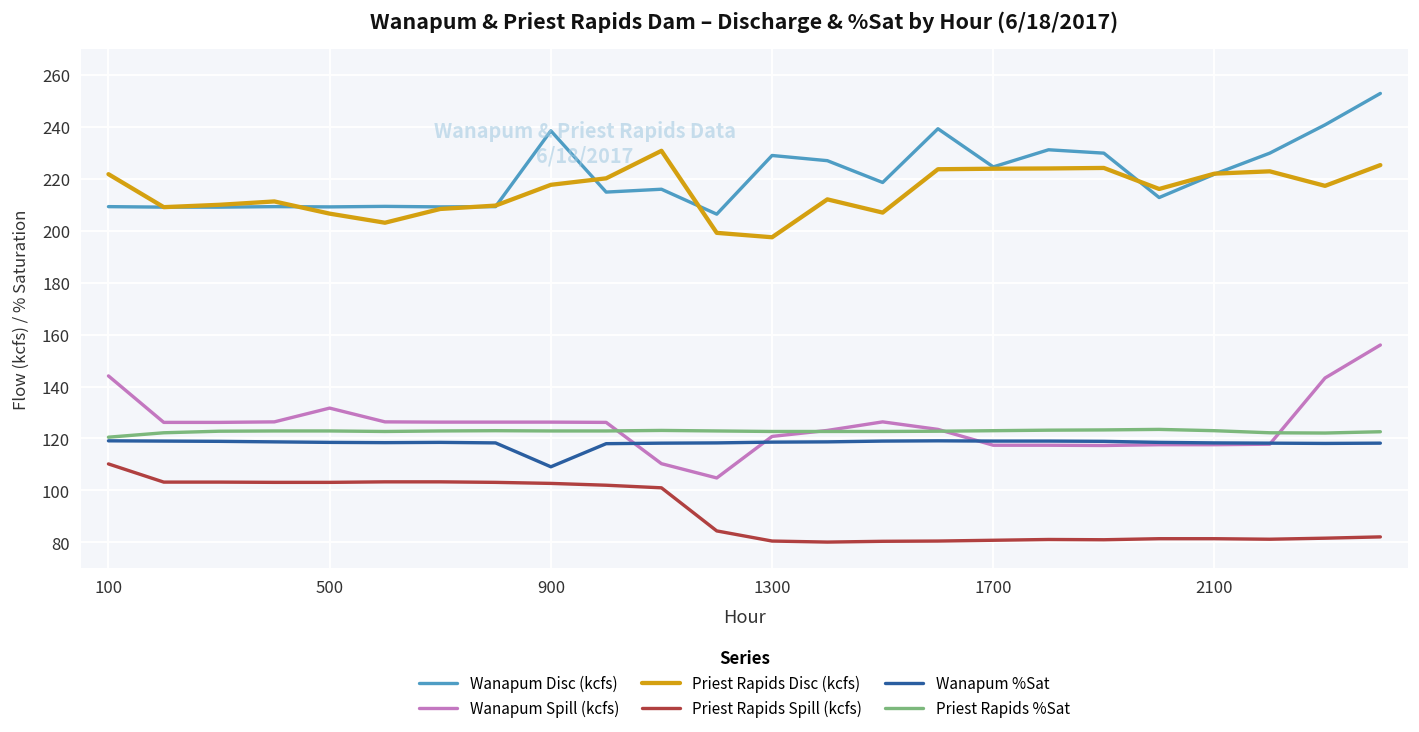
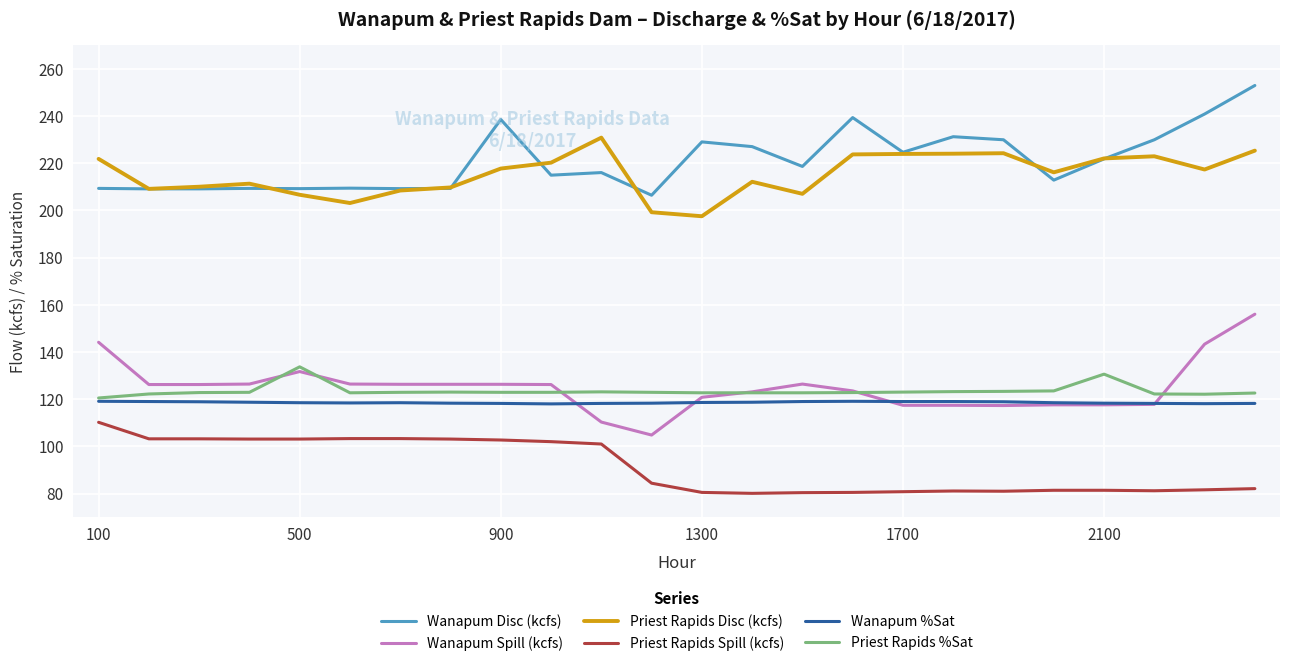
Priest Rapids %Sat, 500: 123 -> 134
Wanapum %Sat, 900: 109 -> 118
Priest Rapids %Sat, 2100: 123 -> 131
